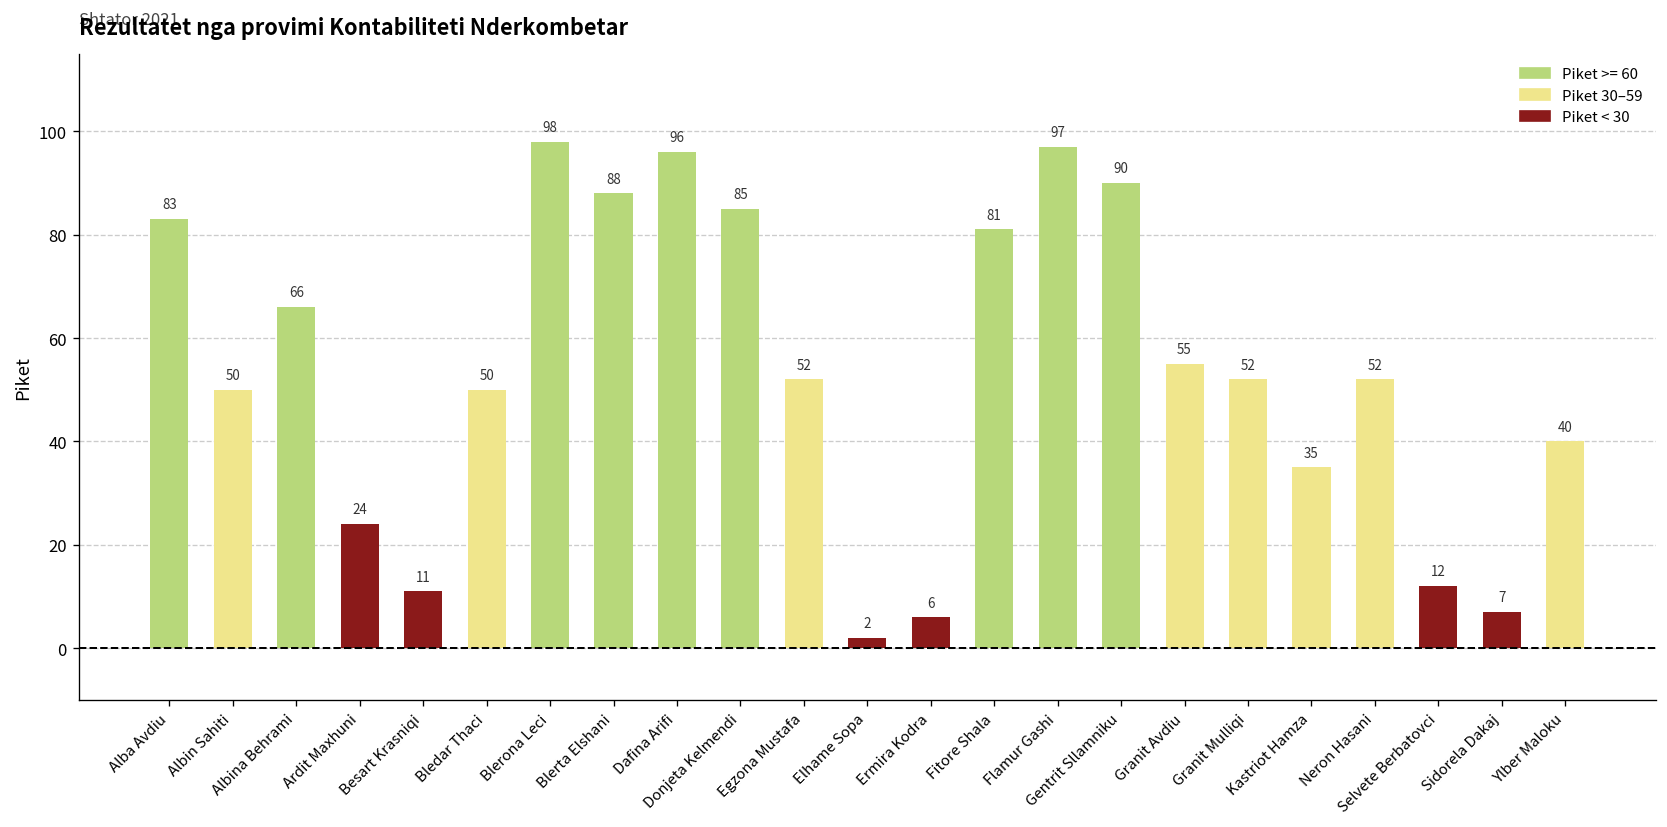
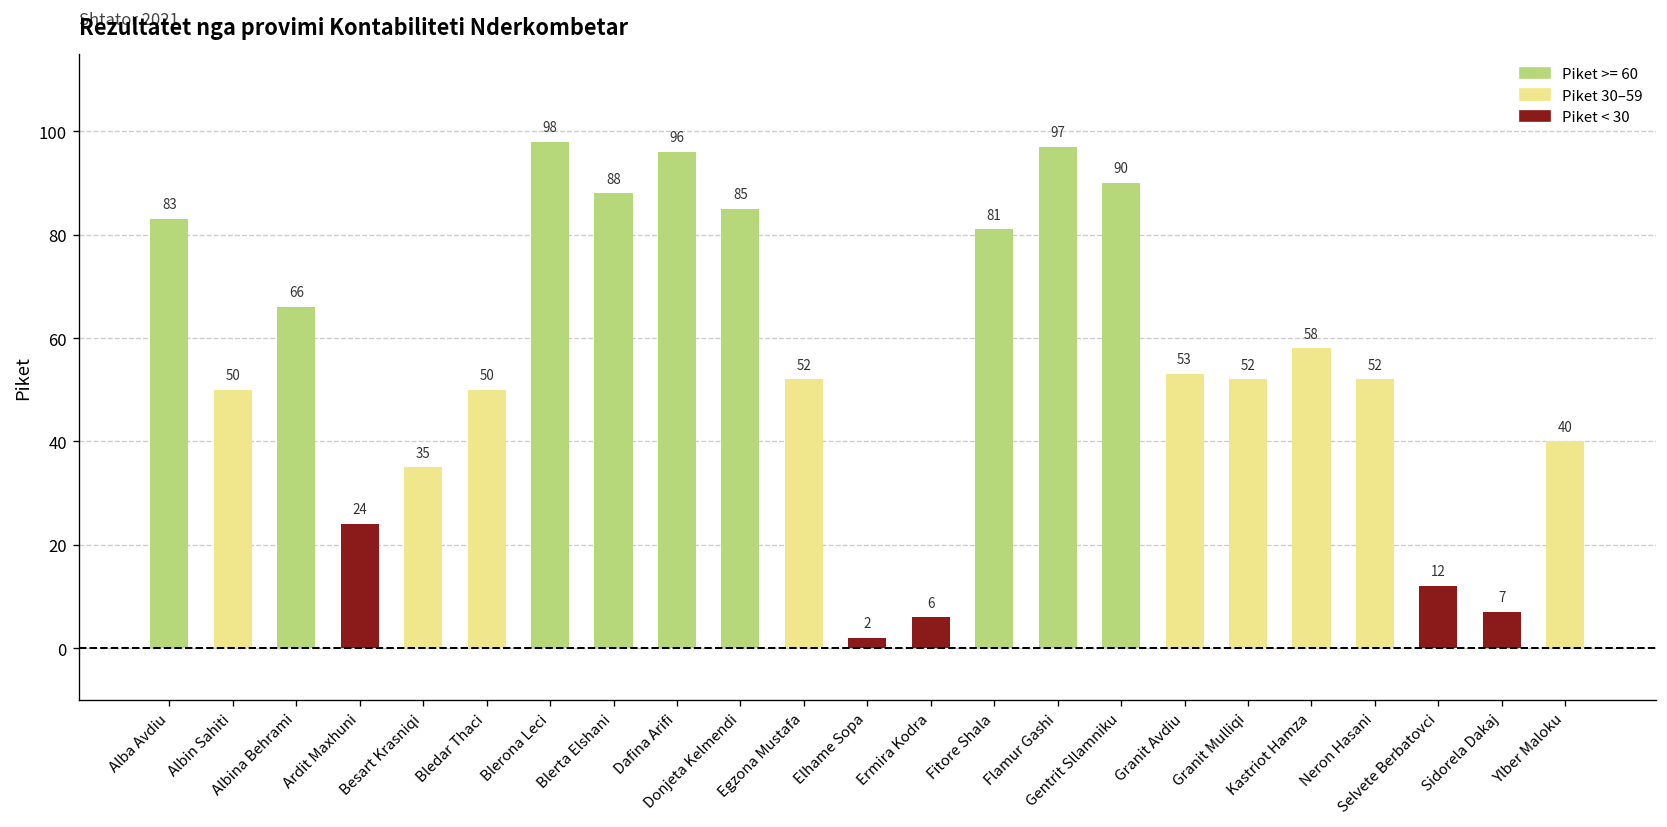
Besart Krasniqi: 11 -> 35
Granit Avdiu: 55 -> 53
Kastriot Hamza: 35 -> 58
